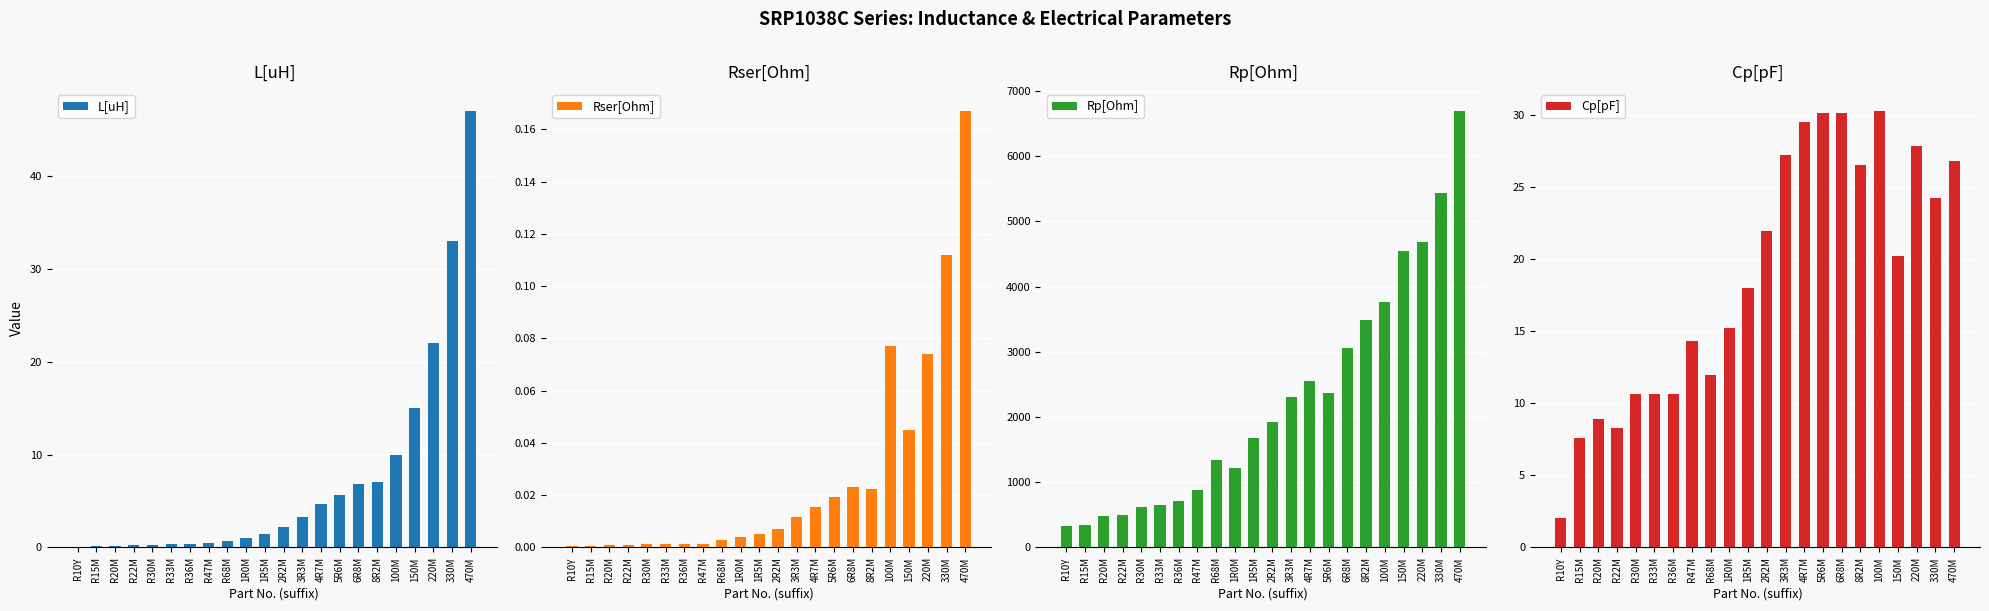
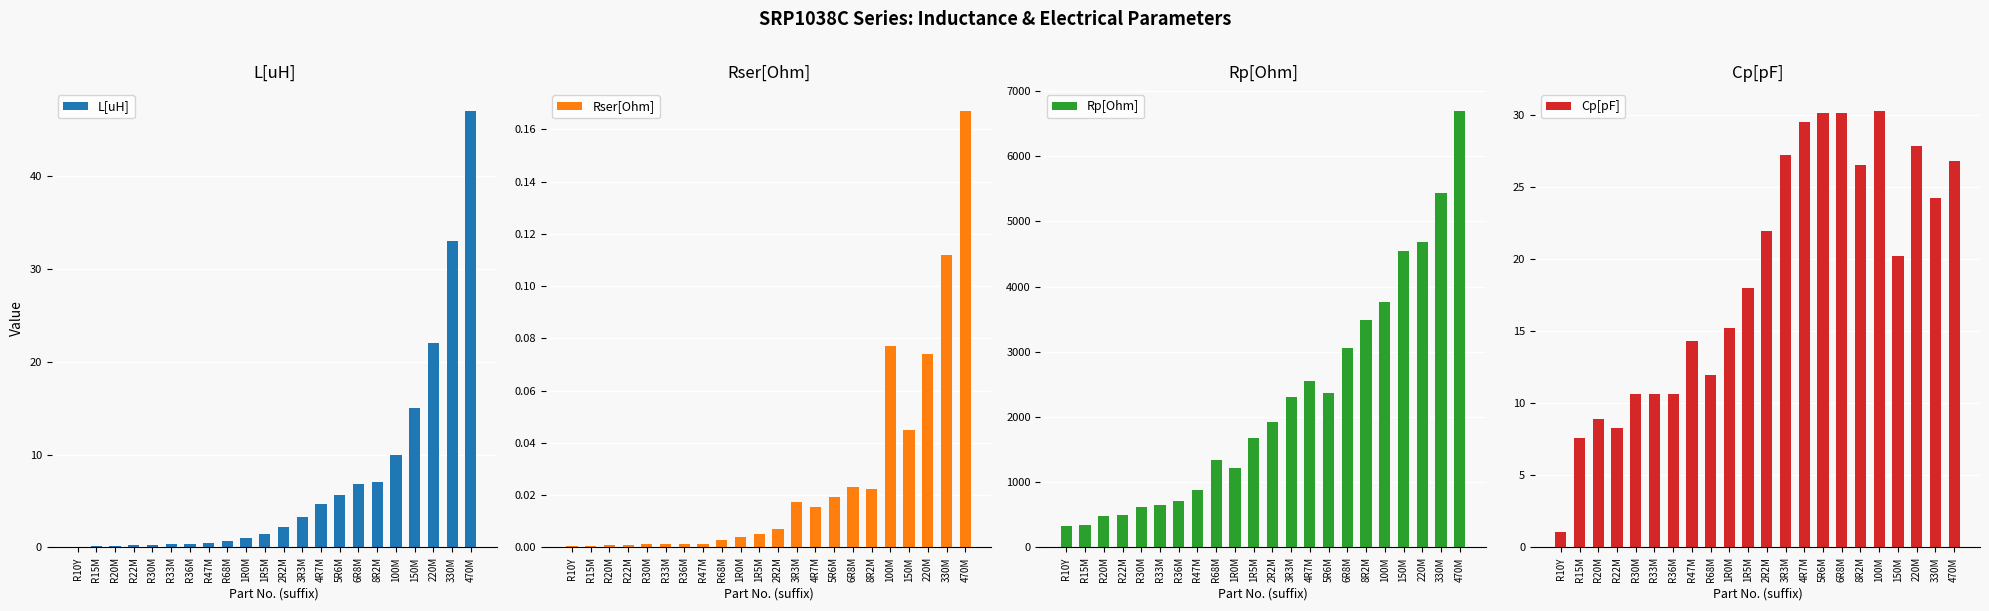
Rser[Ohm], 3R3M: 0.012 -> 0.017
Cp[pF], R10Y: 2.1 -> 1.1
